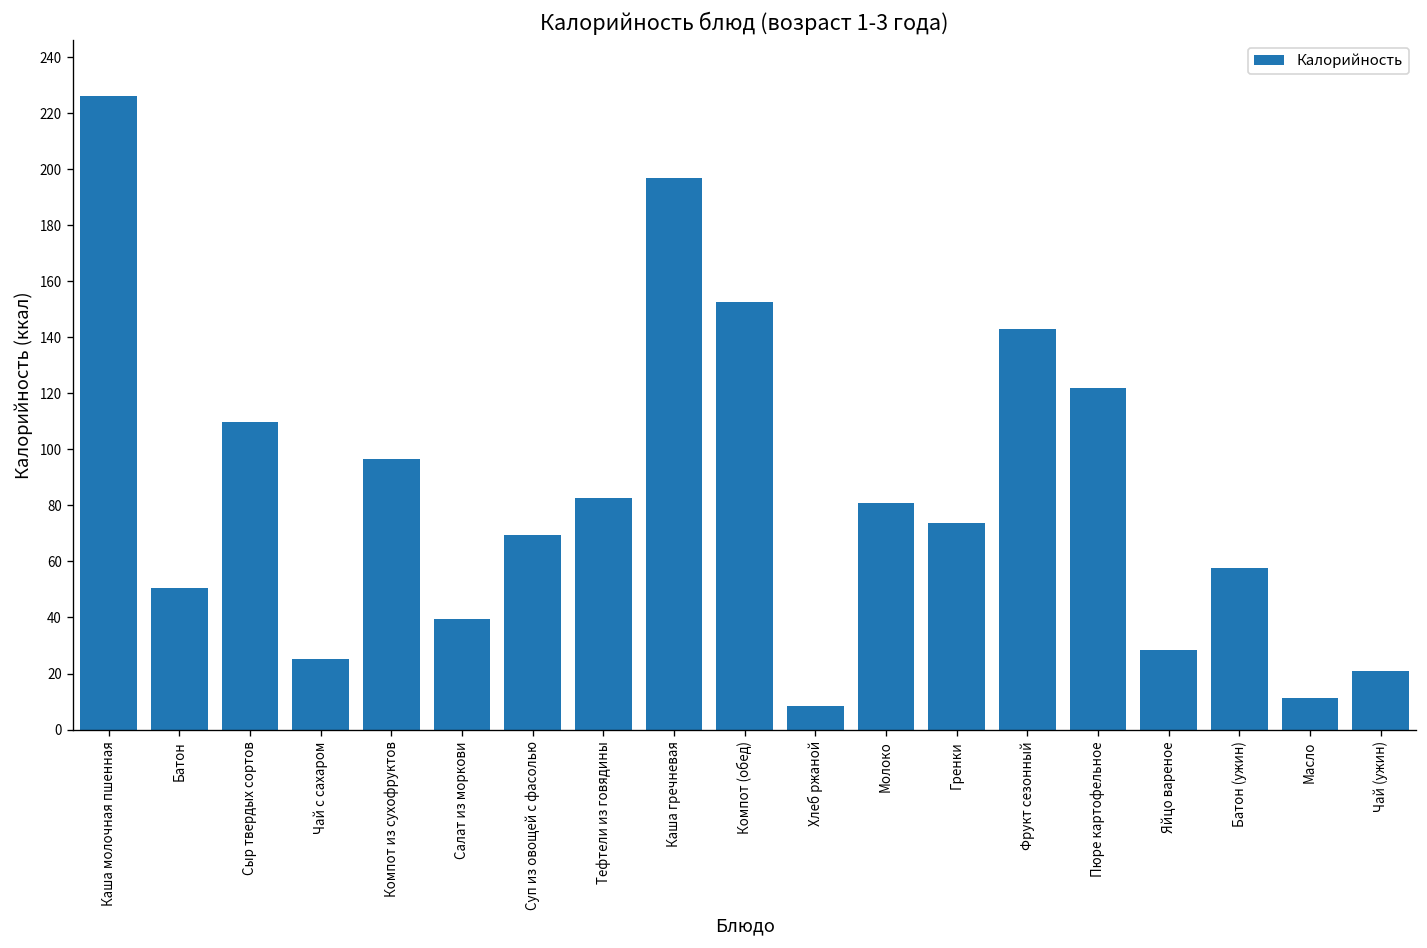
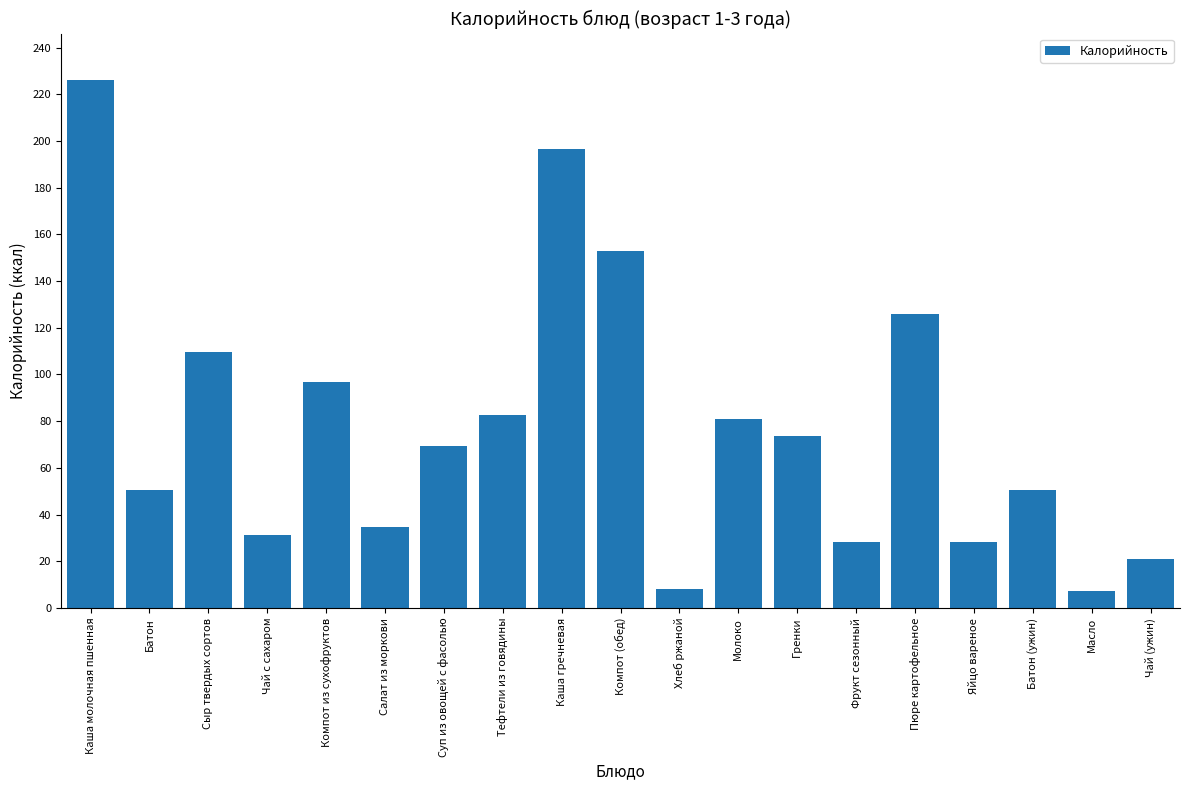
Чай с сахаром: 25 -> 31
Салат из моркови: 40 -> 35
Фрукт сезонный: 143 -> 28
Пюре картофельное: 122 -> 126
Батон (ужин): 58 -> 50
Масло: 11 -> 7
